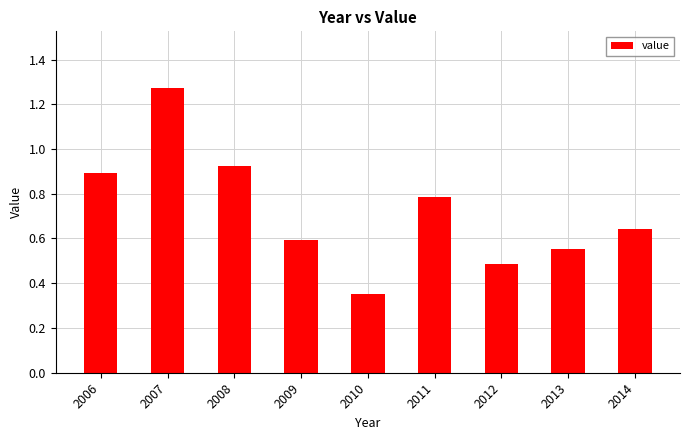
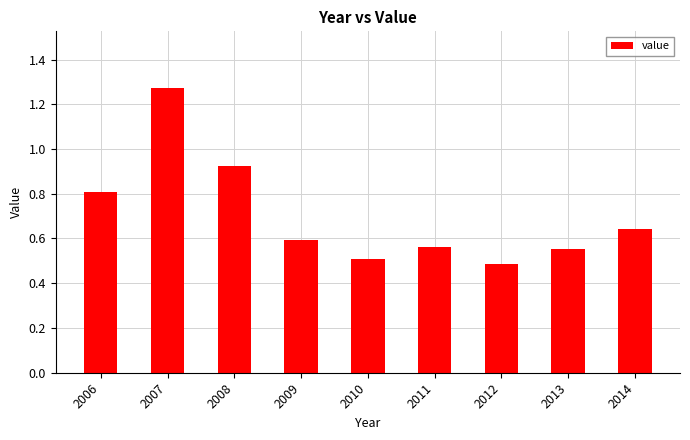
2006: 0.89 -> 0.81
2010: 0.35 -> 0.51
2011: 0.79 -> 0.56
